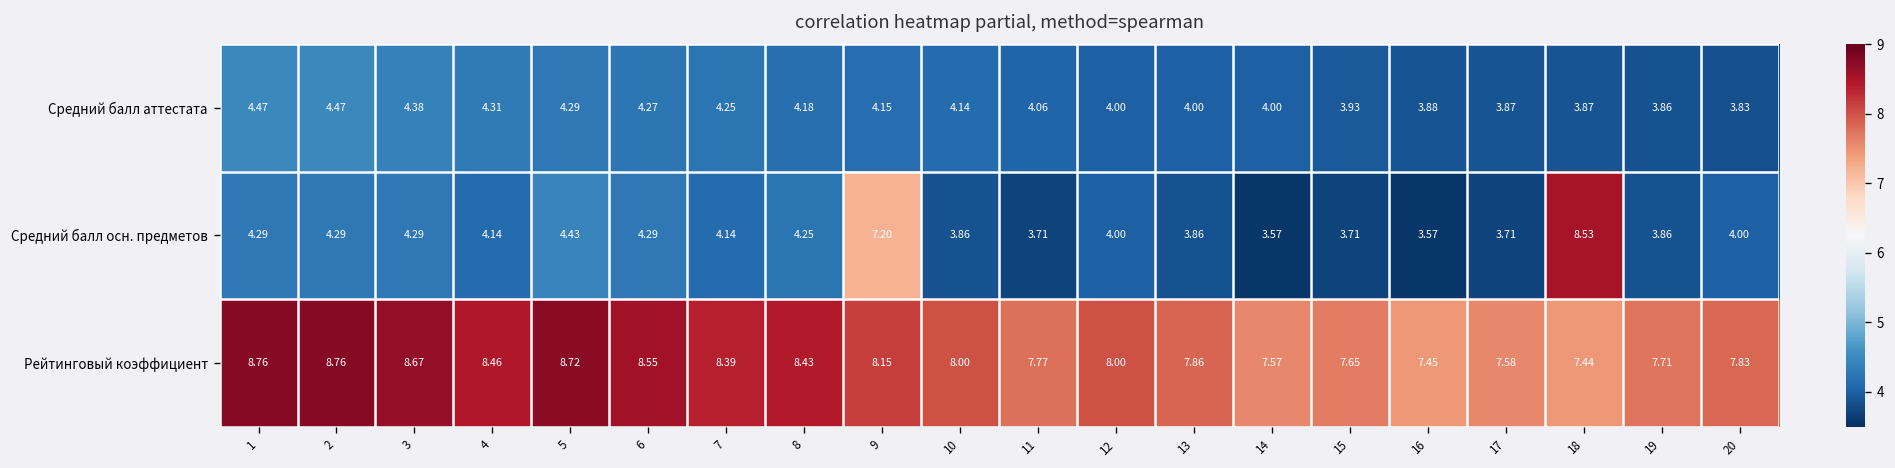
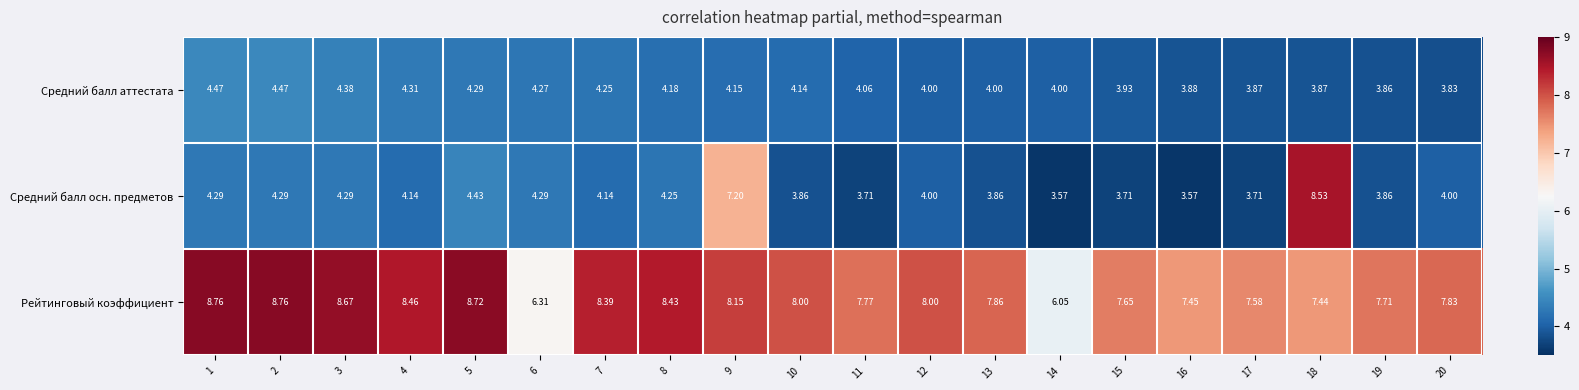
Рейтинговый коэффициент, 6: 8.55 -> 6.31
Рейтинговый коэффициент, 14: 7.57 -> 6.05
